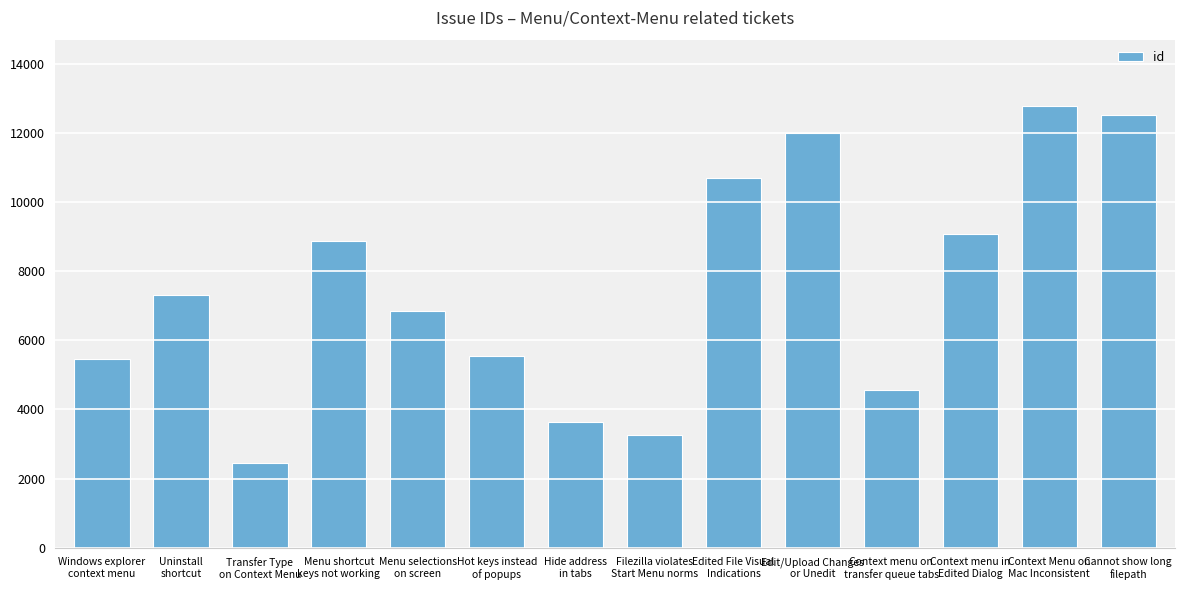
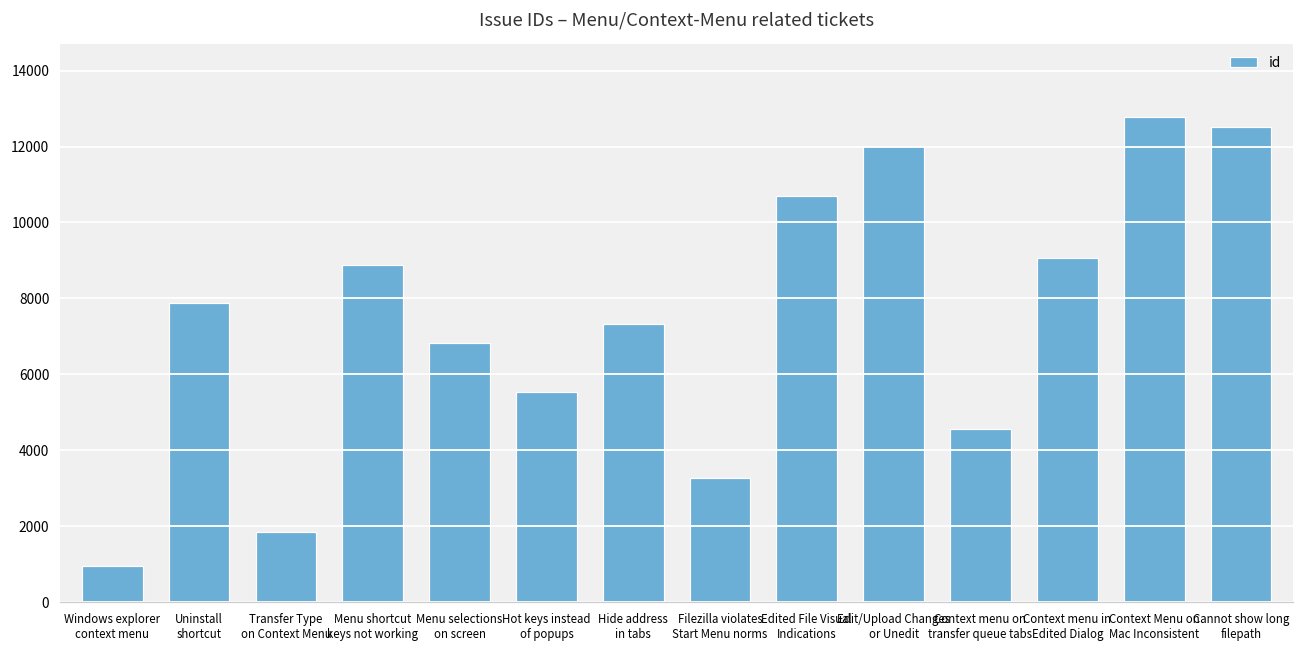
Windows explorer context menu: 5500 -> 1000
Uninstall shortcut: 7300 -> 7900
Transfer Type on Context Menu: 2400 -> 1900
Hide address in tabs: 3600 -> 7300
